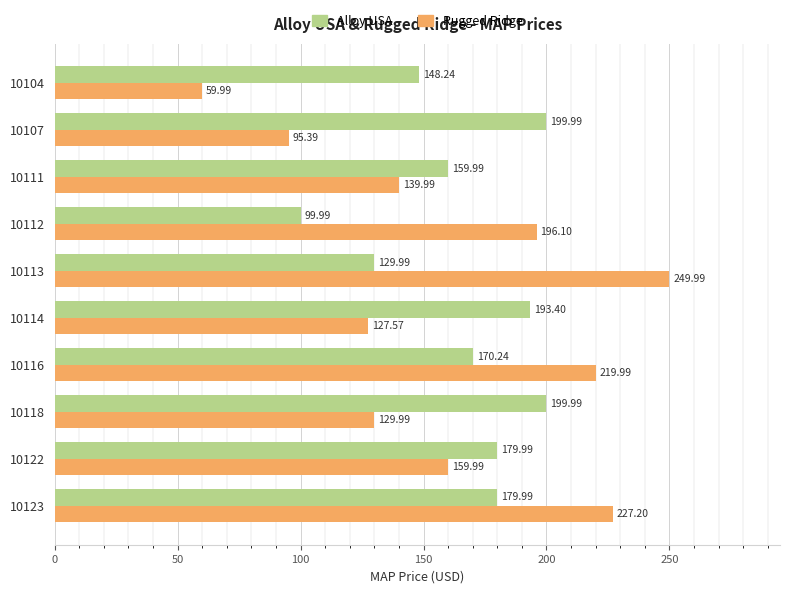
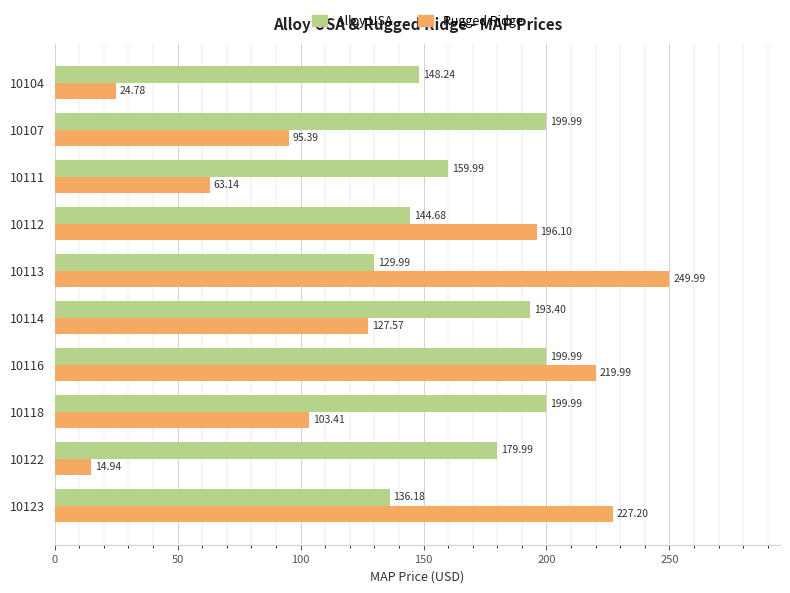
Rugged Ridge, 10104: 59.99 -> 24.78
Rugged Ridge, 10111: 139.99 -> 63.14
Alloy USA, 10112: 99.99 -> 144.68
Alloy USA, 10116: 170.24 -> 199.99
Rugged Ridge, 10118: 129.99 -> 103.41
Rugged Ridge, 10122: 159.99 -> 14.94
Alloy USA, 10123: 179.99 -> 136.18
